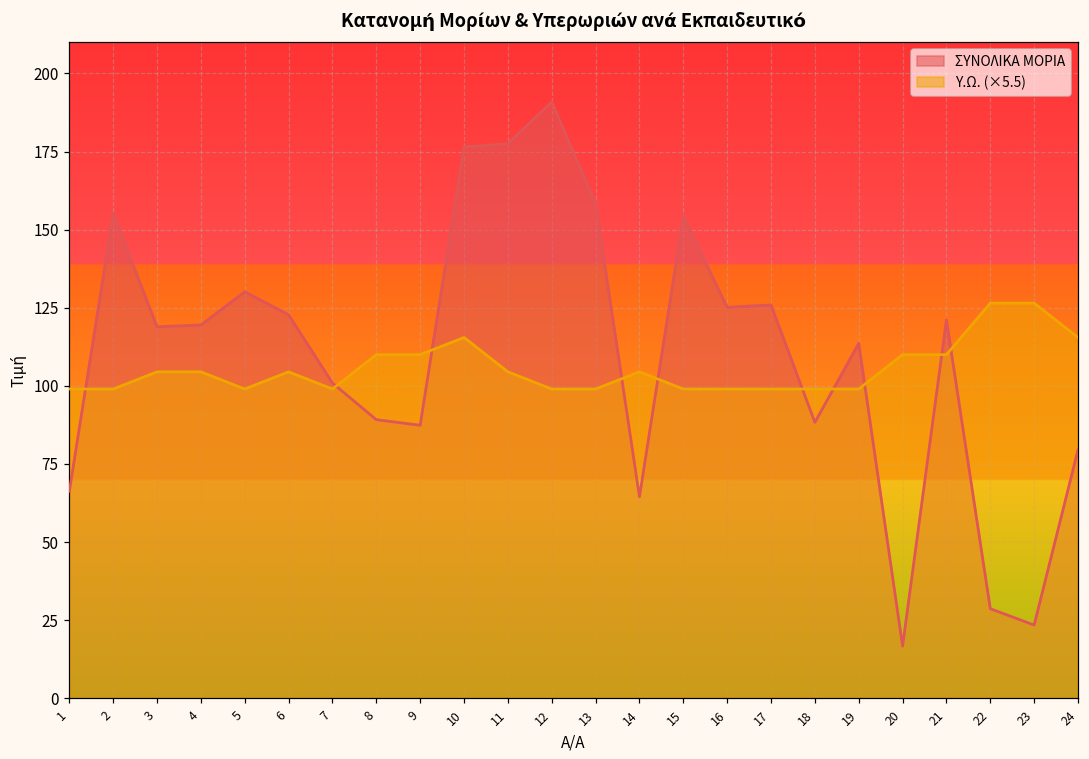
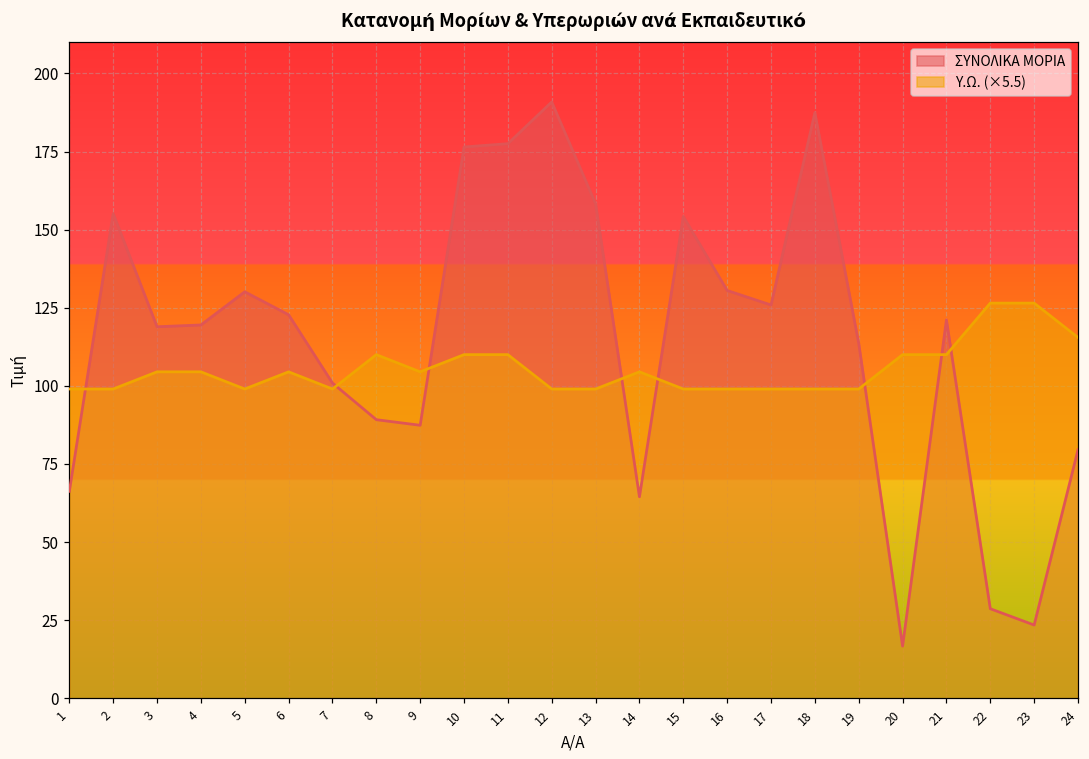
Υ.Ω. (×5.5), 9: 110 -> 105
Υ.Ω. (×5.5), 10: 116 -> 110
Υ.Ω. (×5.5), 11: 105 -> 110
ΣΥΝΟΛΙΚΑ ΜΟΡΙΑ, 16: 125 -> 131
ΣΥΝΟΛΙΚΑ ΜΟΡΙΑ, 18: 88 -> 187
